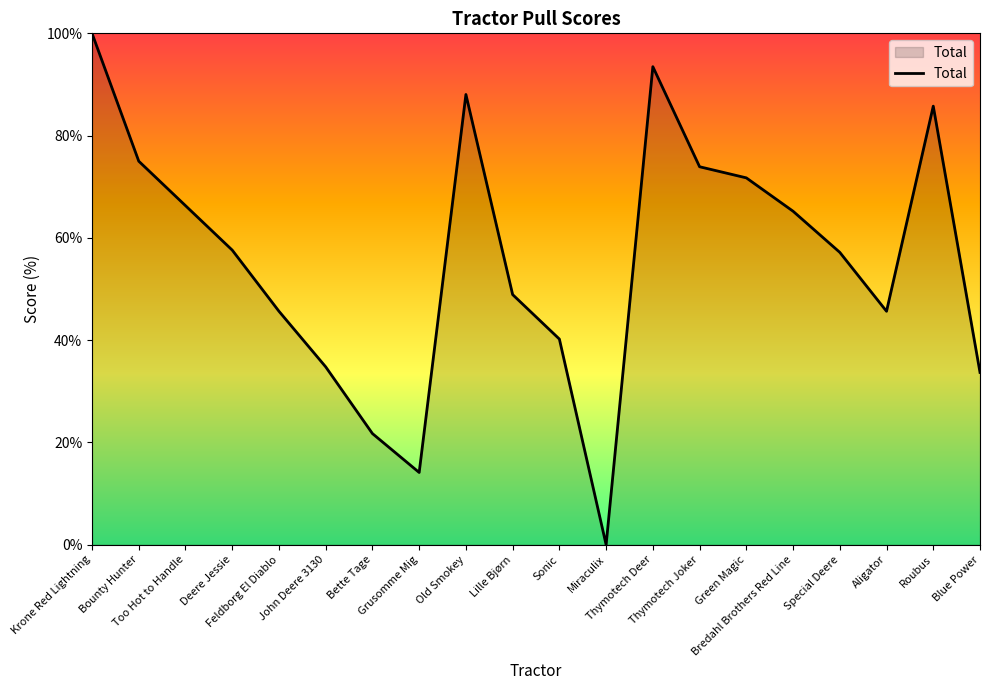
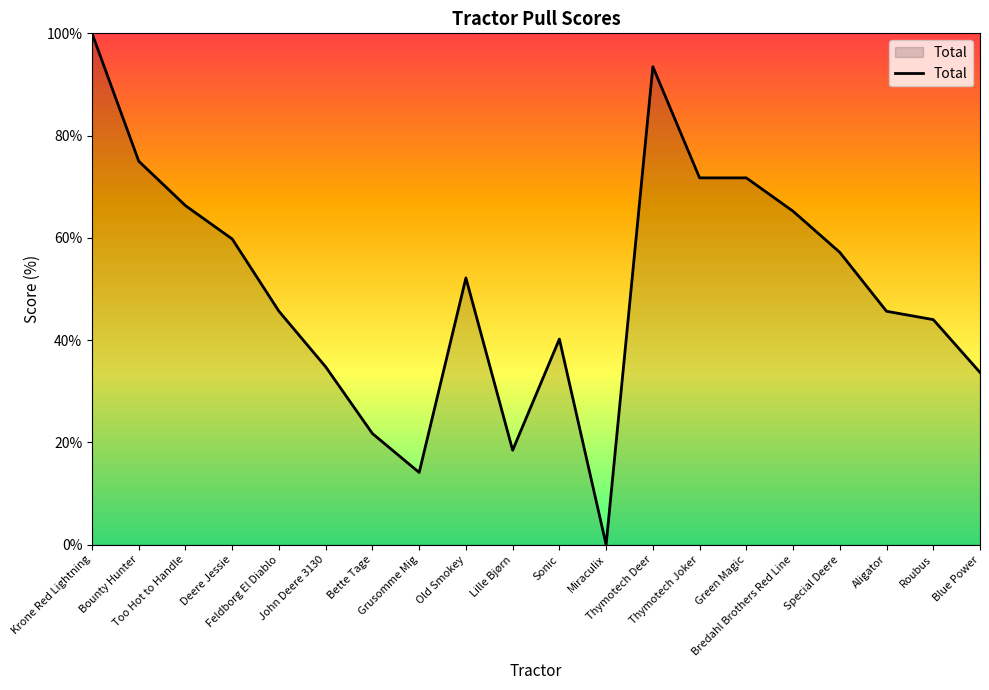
Deere Jessie: 58% -> 60%
Old Smokey: 88% -> 52%
Lille Bjørn: 49% -> 18%
Thymotech Joker: 74% -> 72%
Roubus: 86% -> 44%
